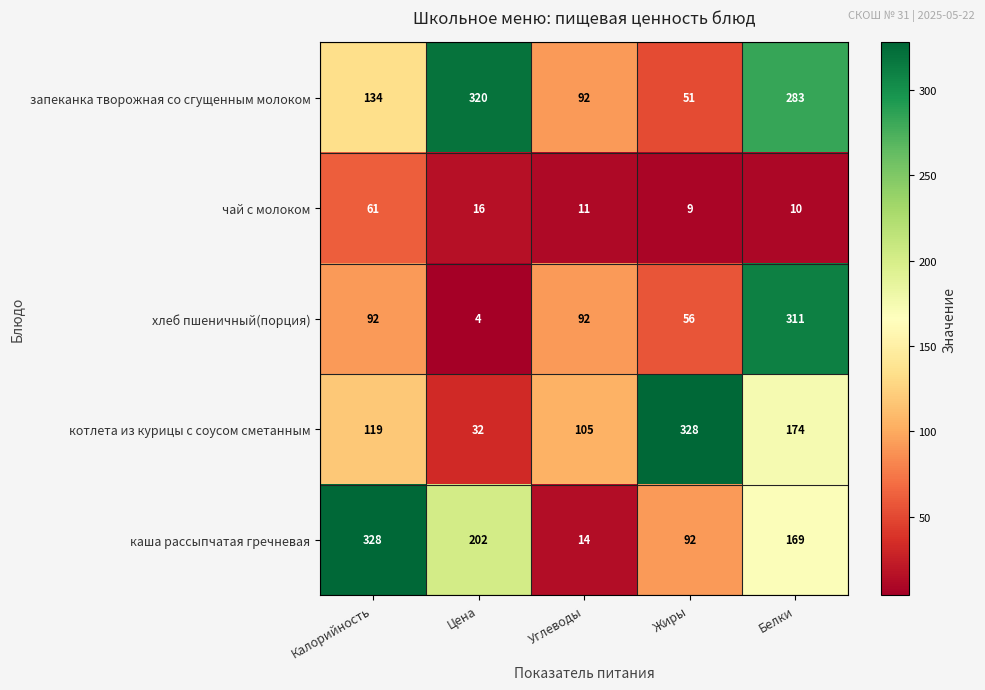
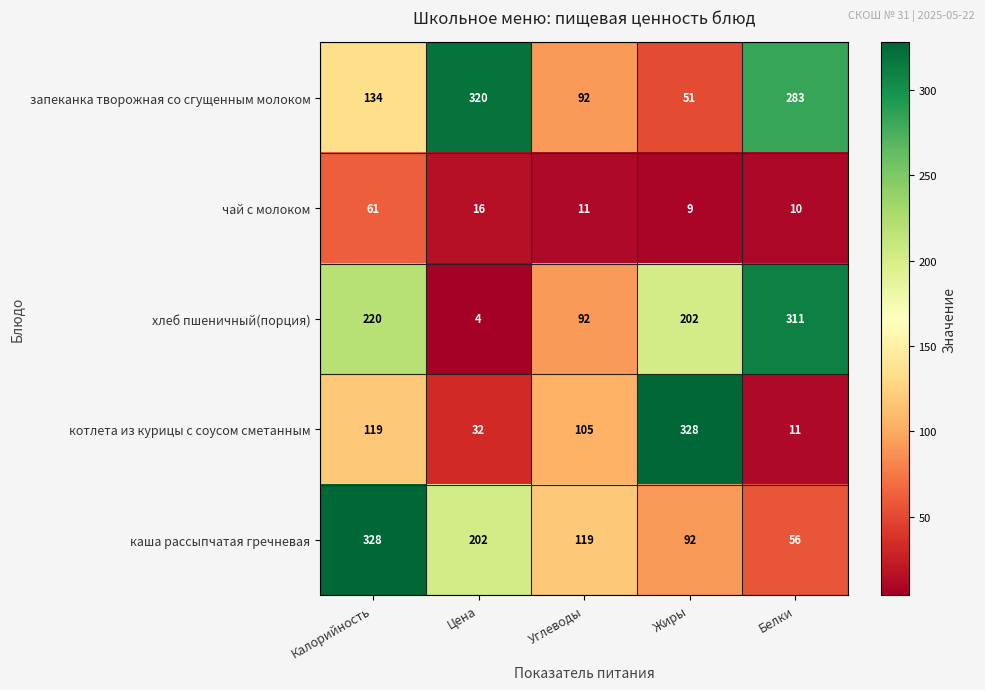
хлеб пшеничный(порция), Калорийность: 92 -> 220
хлеб пшеничный(порция), Жиры: 56 -> 202
котлета из курицы с соусом сметанным, Белки: 174 -> 11
каша рассыпчатая гречневая, Углеводы: 14 -> 119
каша рассыпчатая гречневая, Белки: 169 -> 56
